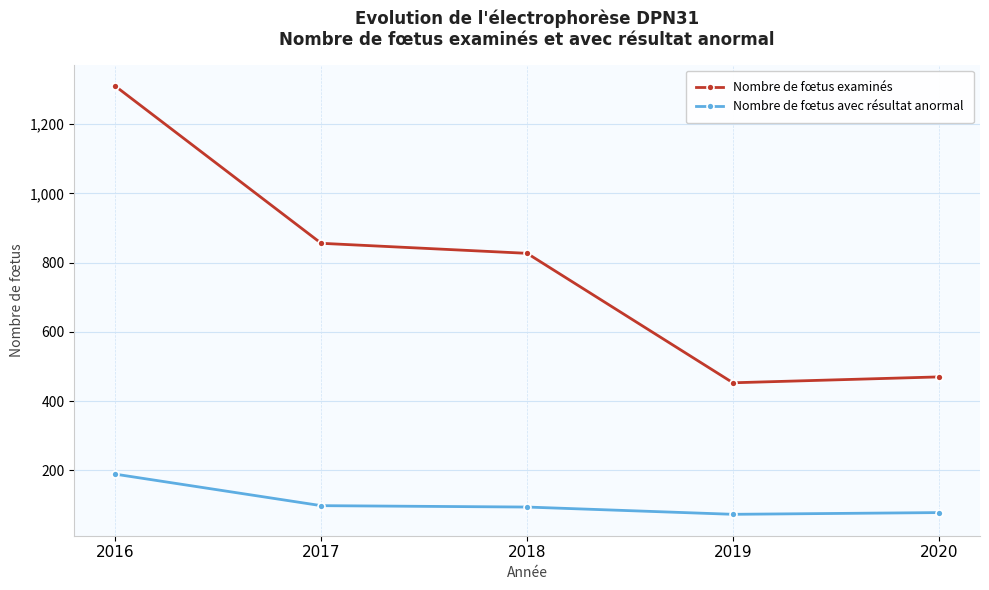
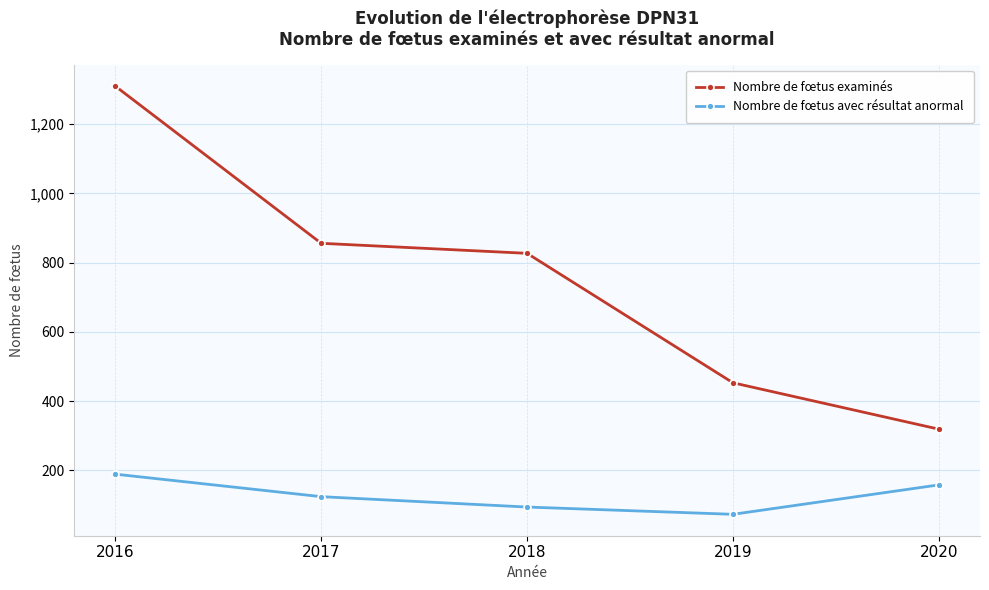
Nombre de fœtus avec résultat anormal, 2017: 100 -> 120
Nombre de fœtus examinés, 2020: 470 -> 320
Nombre de fœtus avec résultat anormal, 2020: 80 -> 160
